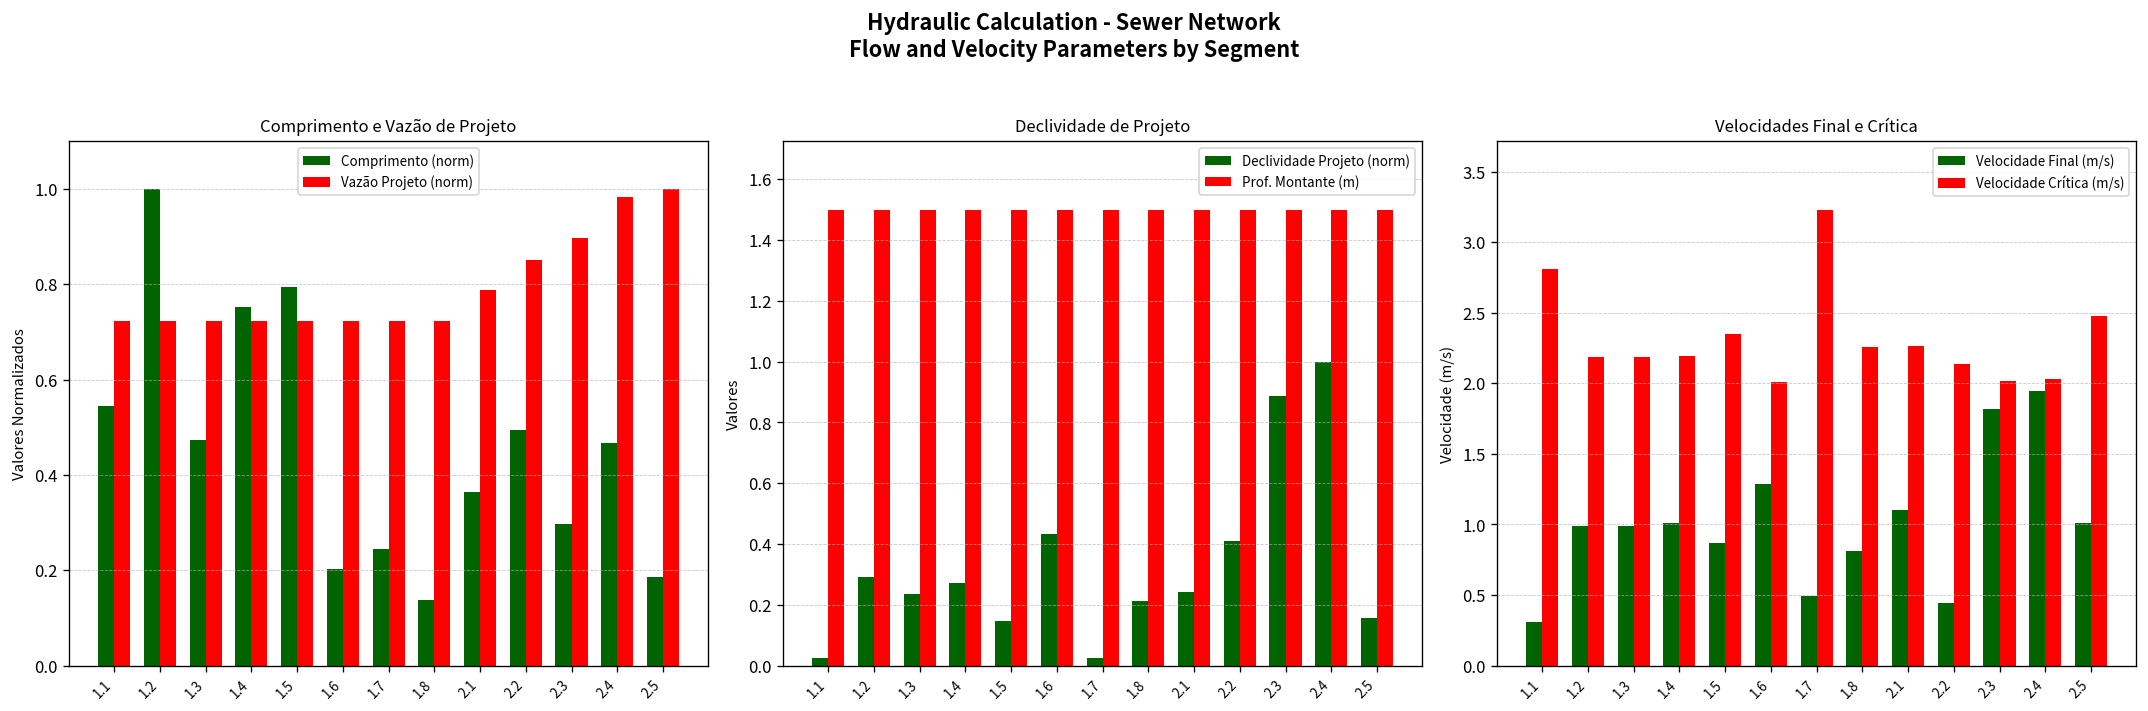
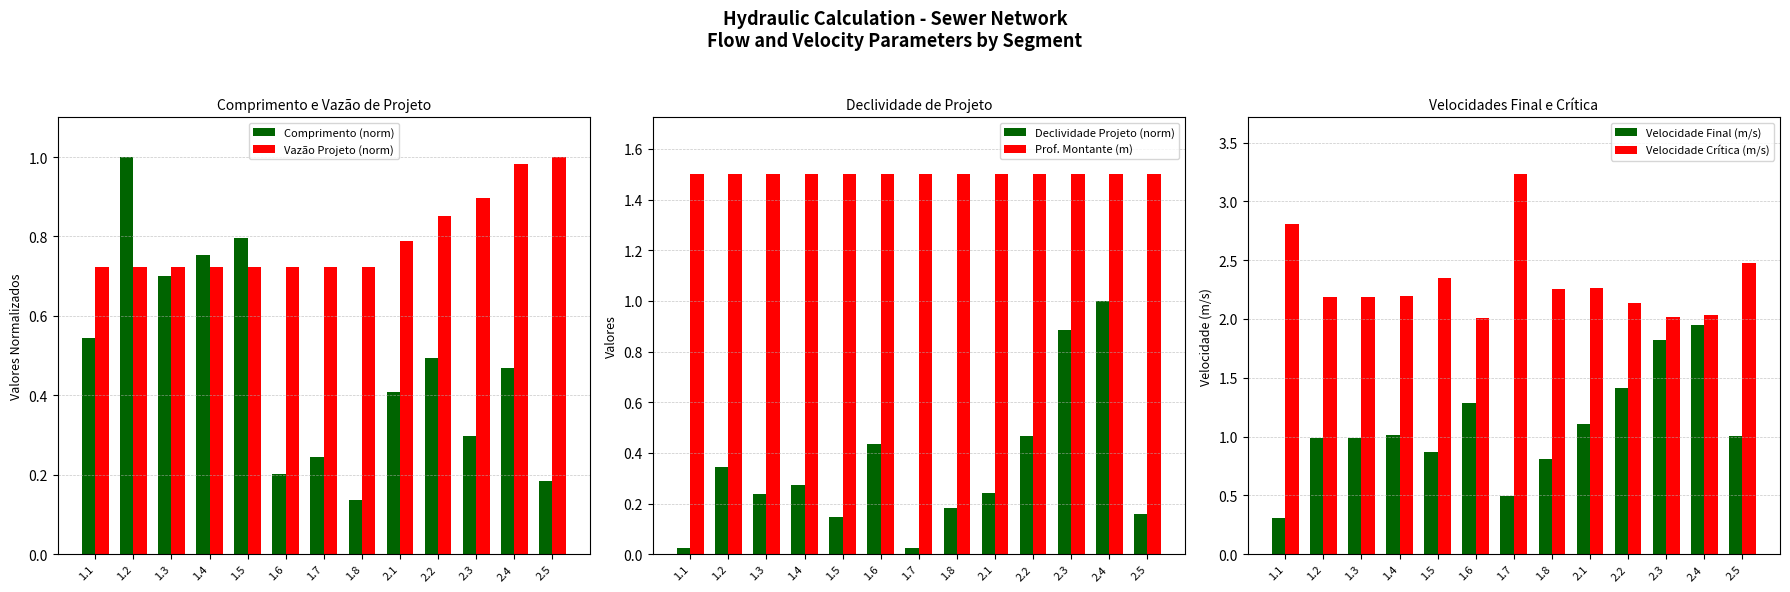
Comprimento e Vazão de Projeto, Comprimento (norm), 1.3: 0.47 -> 0.70
Comprimento e Vazão de Projeto, Comprimento (norm), 2.1: 0.36 -> 0.41
Declividade de Projeto, Declividade Projeto (norm), 1.2: 0.29 -> 0.34
Declividade de Projeto, Declividade Projeto (norm), 1.8: 0.21 -> 0.18
Declividade de Projeto, Declividade Projeto (norm), 2.2: 0.41 -> 0.47
Velocidades Final e Crítica, Velocidade Final (m/s), 2.2: 0.44 -> 1.42
